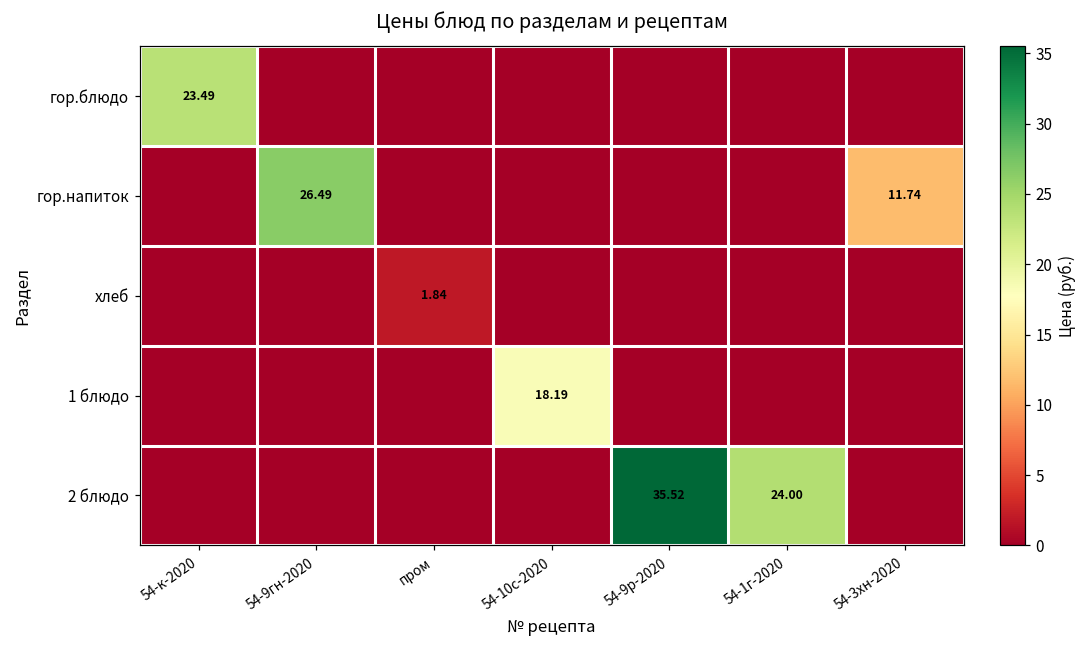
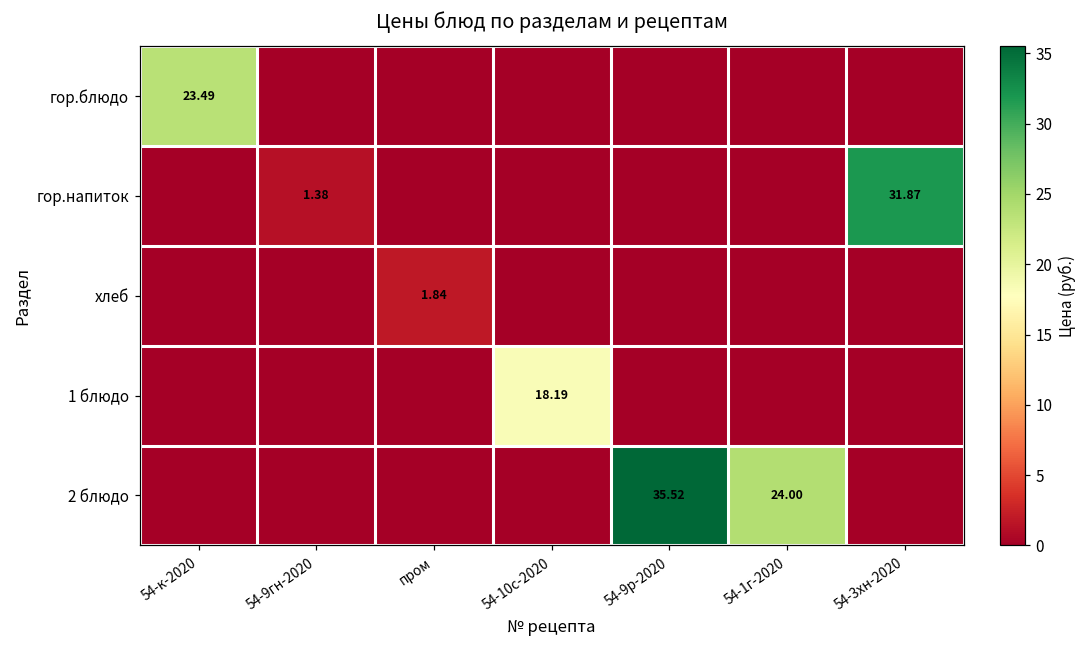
гор.напиток, 54-9гн-2020: 26.49 -> 1.38
гор.напиток, 54-3хн-2020: 11.74 -> 31.87
